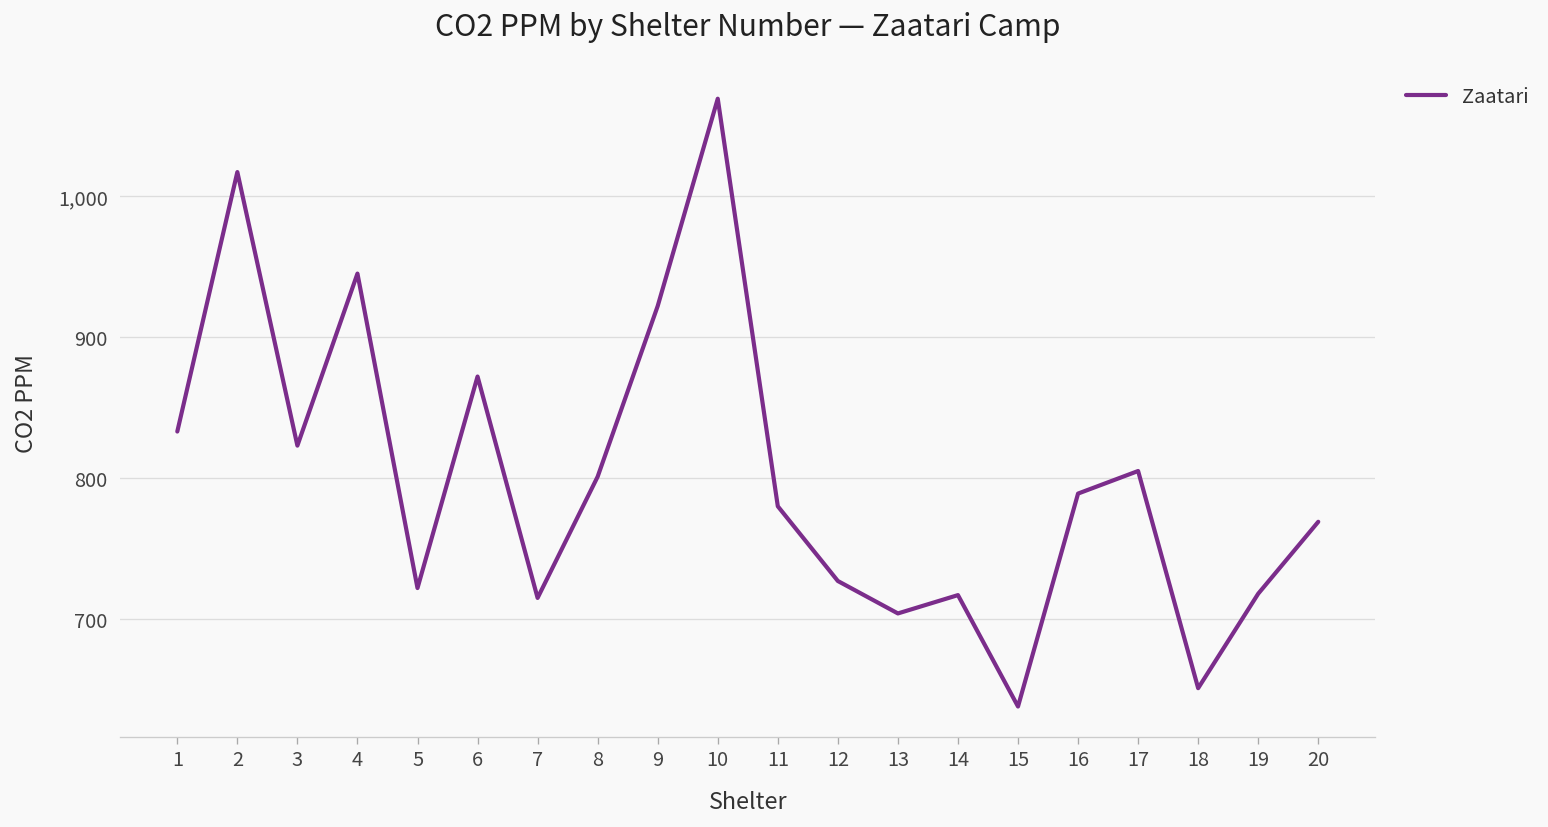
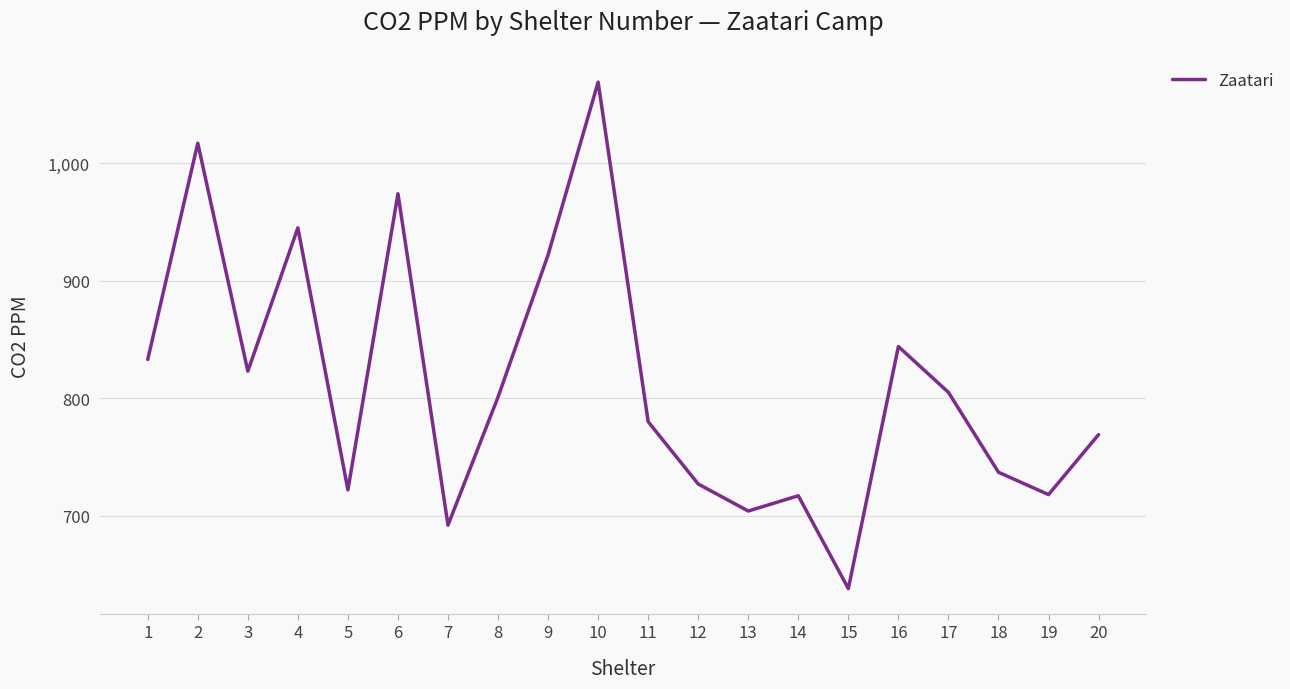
6: 872 -> 974
7: 715 -> 692
16: 789 -> 844
18: 651 -> 737
